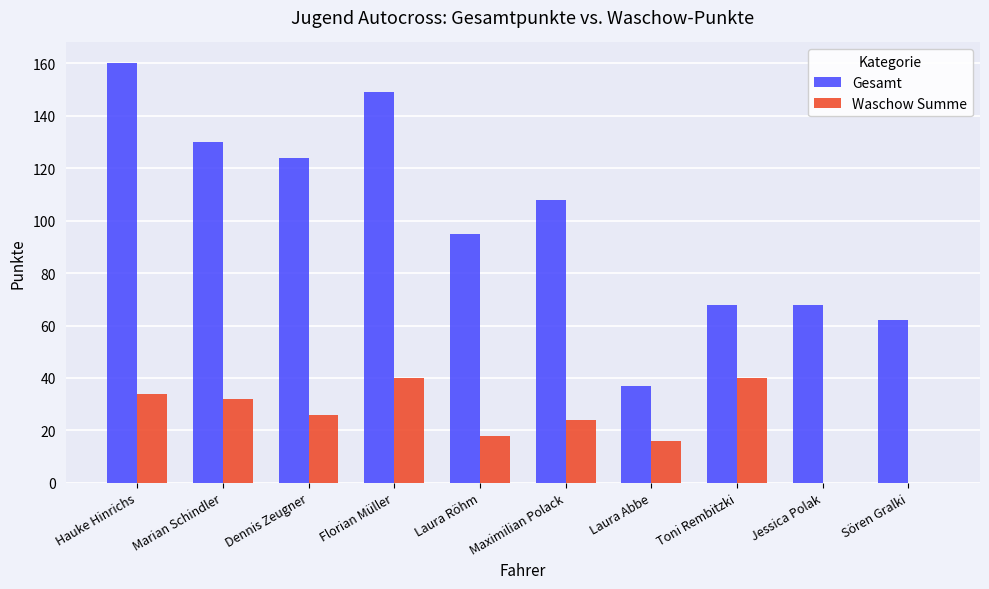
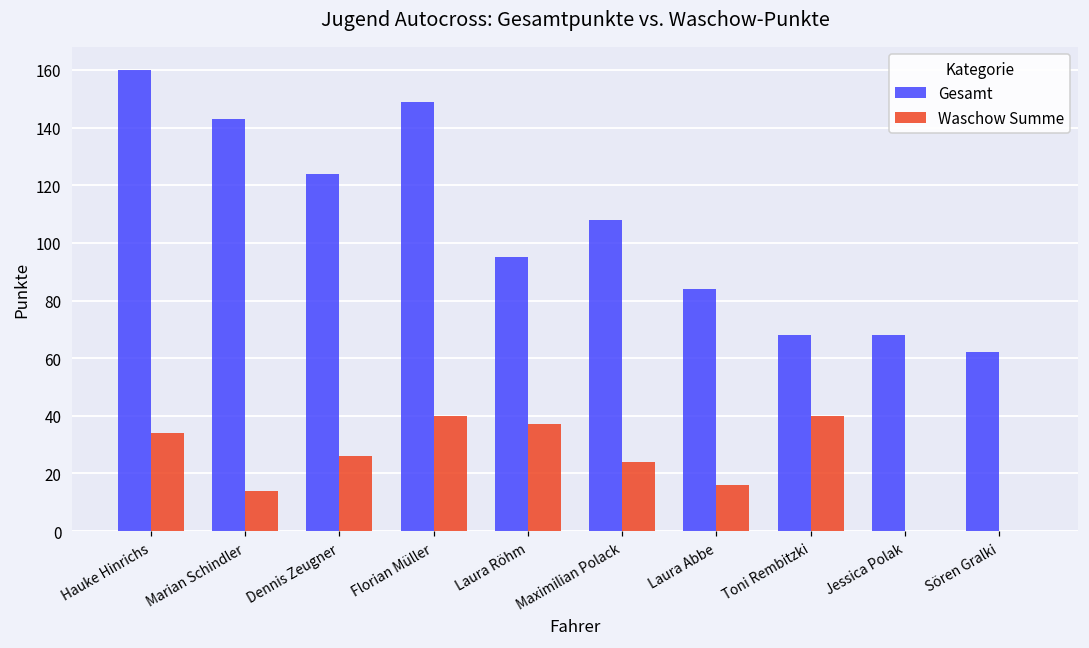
Gesamt, Marian Schindler: 130 -> 143
Waschow Summe, Marian Schindler: 32 -> 14
Waschow Summe, Laura Röhm: 18 -> 37
Gesamt, Laura Abbe: 37 -> 84
